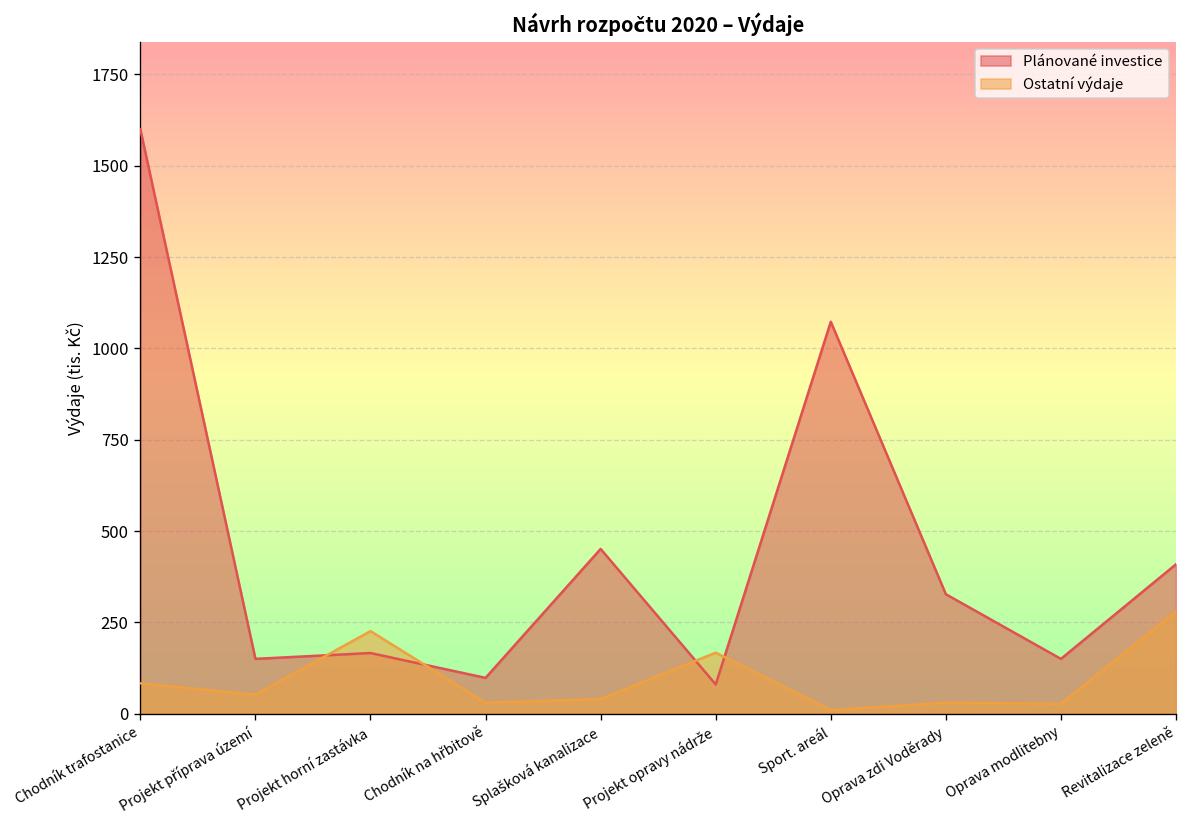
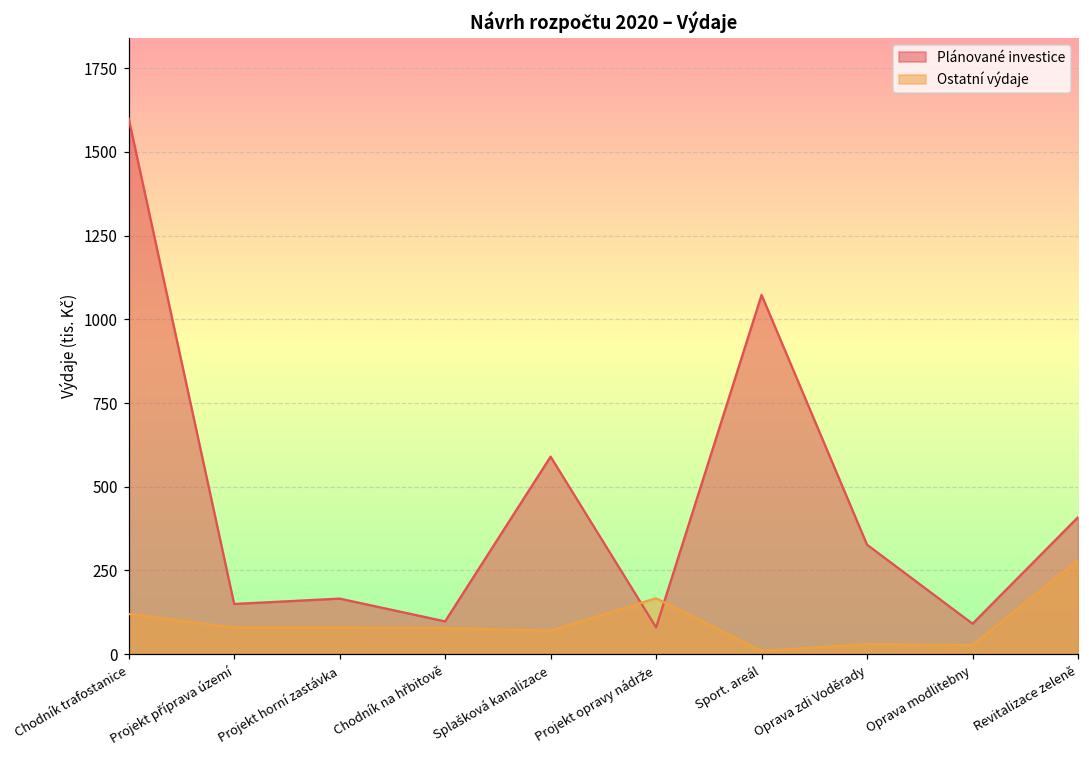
Ostatní výdaje, Chodník trafostanice: 80 -> 120
Ostatní výdaje, Projekt příprava území: 50 -> 80
Ostatní výdaje, Projekt horní zastávka: 230 -> 80
Ostatní výdaje, Chodník na hřbitově: 30 -> 80
Plánované investice, Splašková kanalizace: 450 -> 590
Ostatní výdaje, Splašková kanalizace: 40 -> 70
Plánované investice, Oprava modlitebny: 150 -> 90
